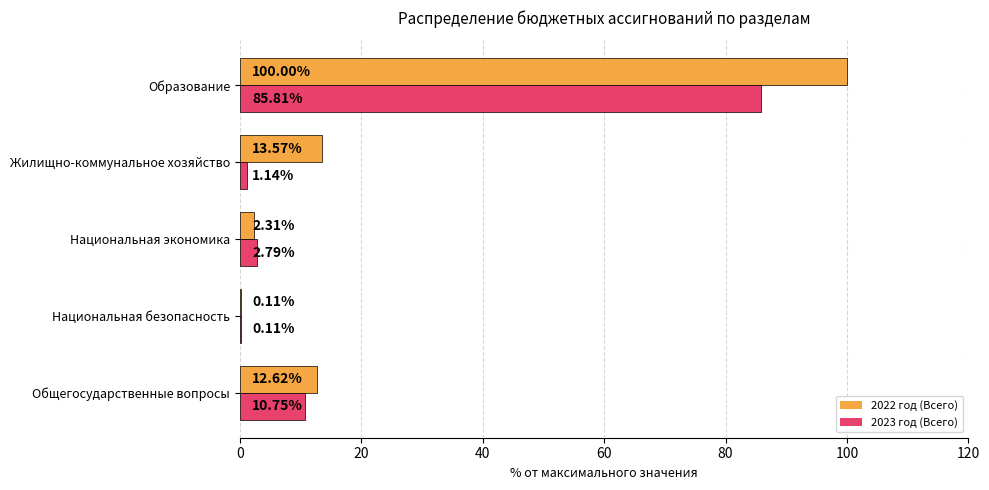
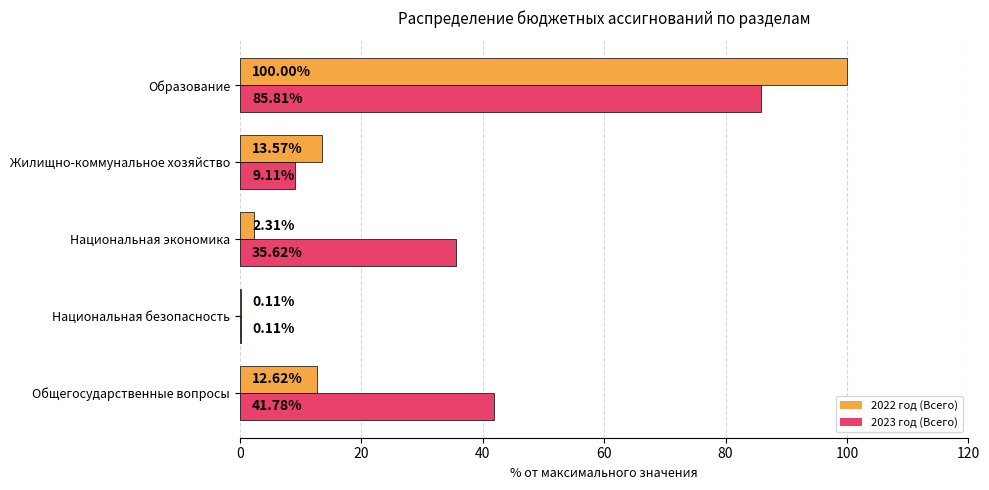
2023 год (Всего), Жилищно-коммунальное хозяйство: 1.14% -> 9.11%
2023 год (Всего), Национальная экономика: 2.79% -> 35.62%
2023 год (Всего), Общегосударственные вопросы: 10.75% -> 41.78%
